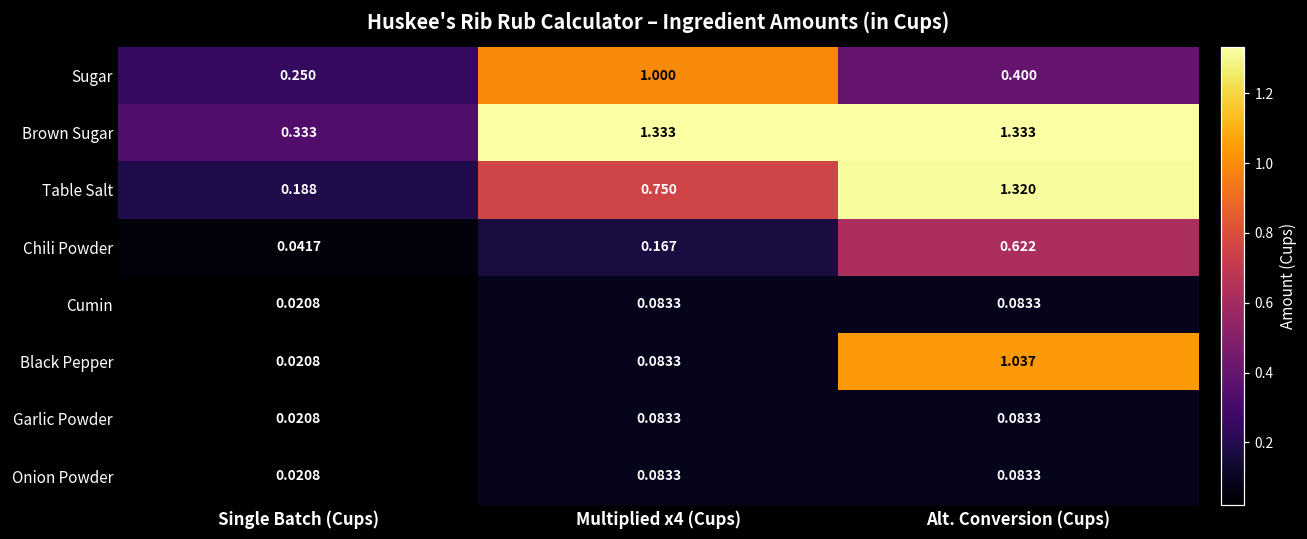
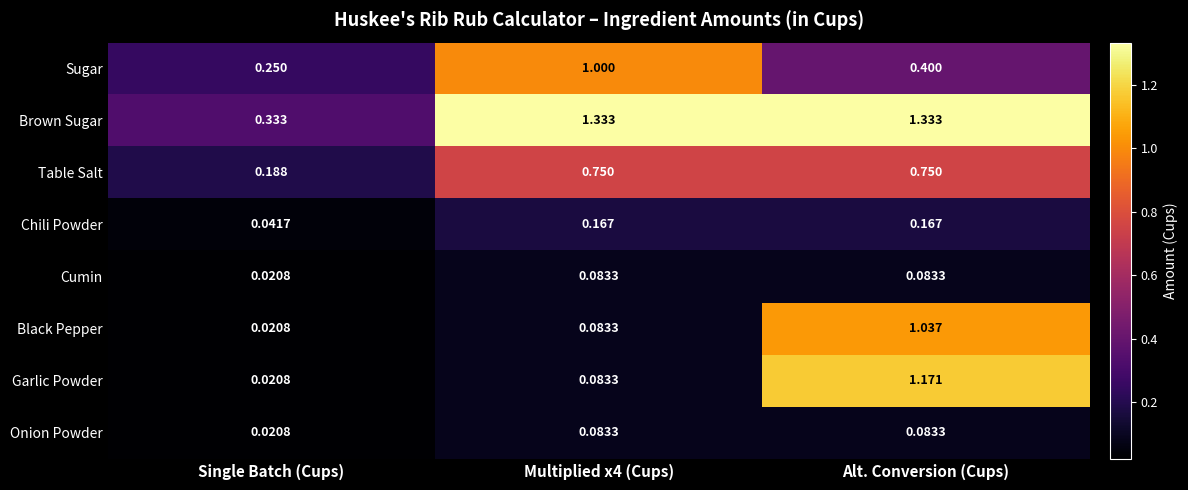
Table Salt, Alt. Conversion (Cups): 1.320 -> 0.750
Chili Powder, Alt. Conversion (Cups): 0.622 -> 0.167
Garlic Powder, Alt. Conversion (Cups): 0.0833 -> 1.171
